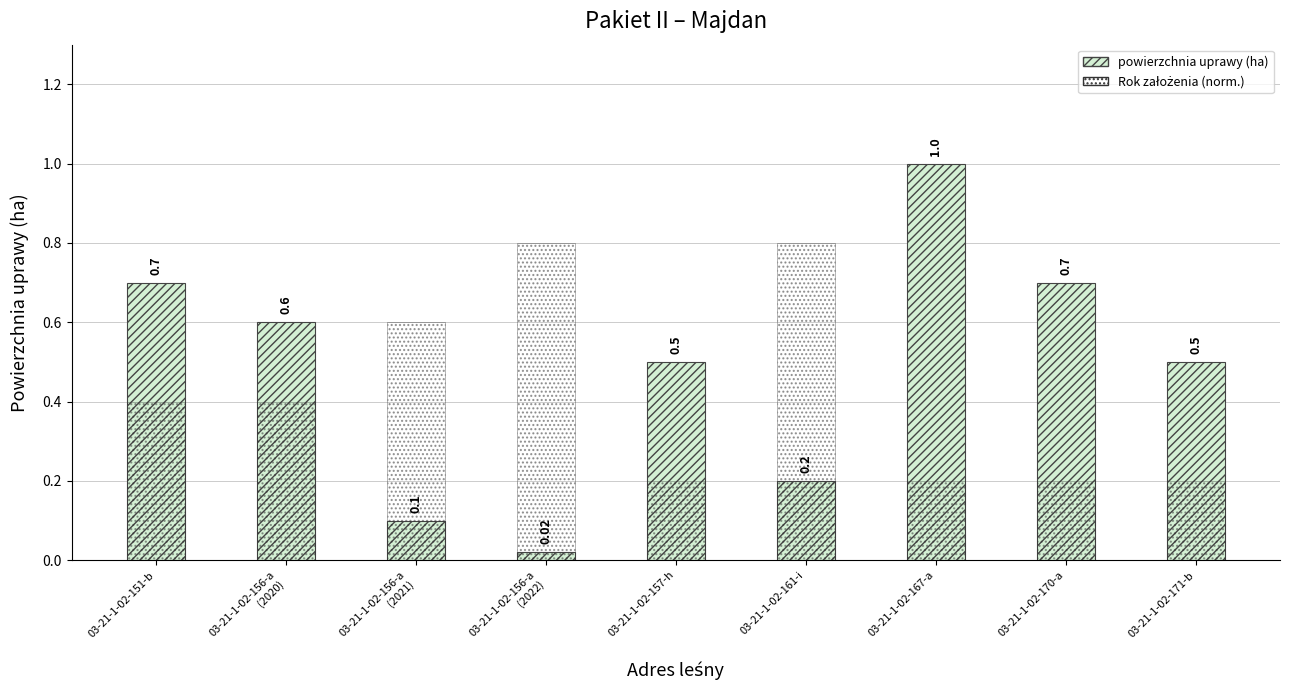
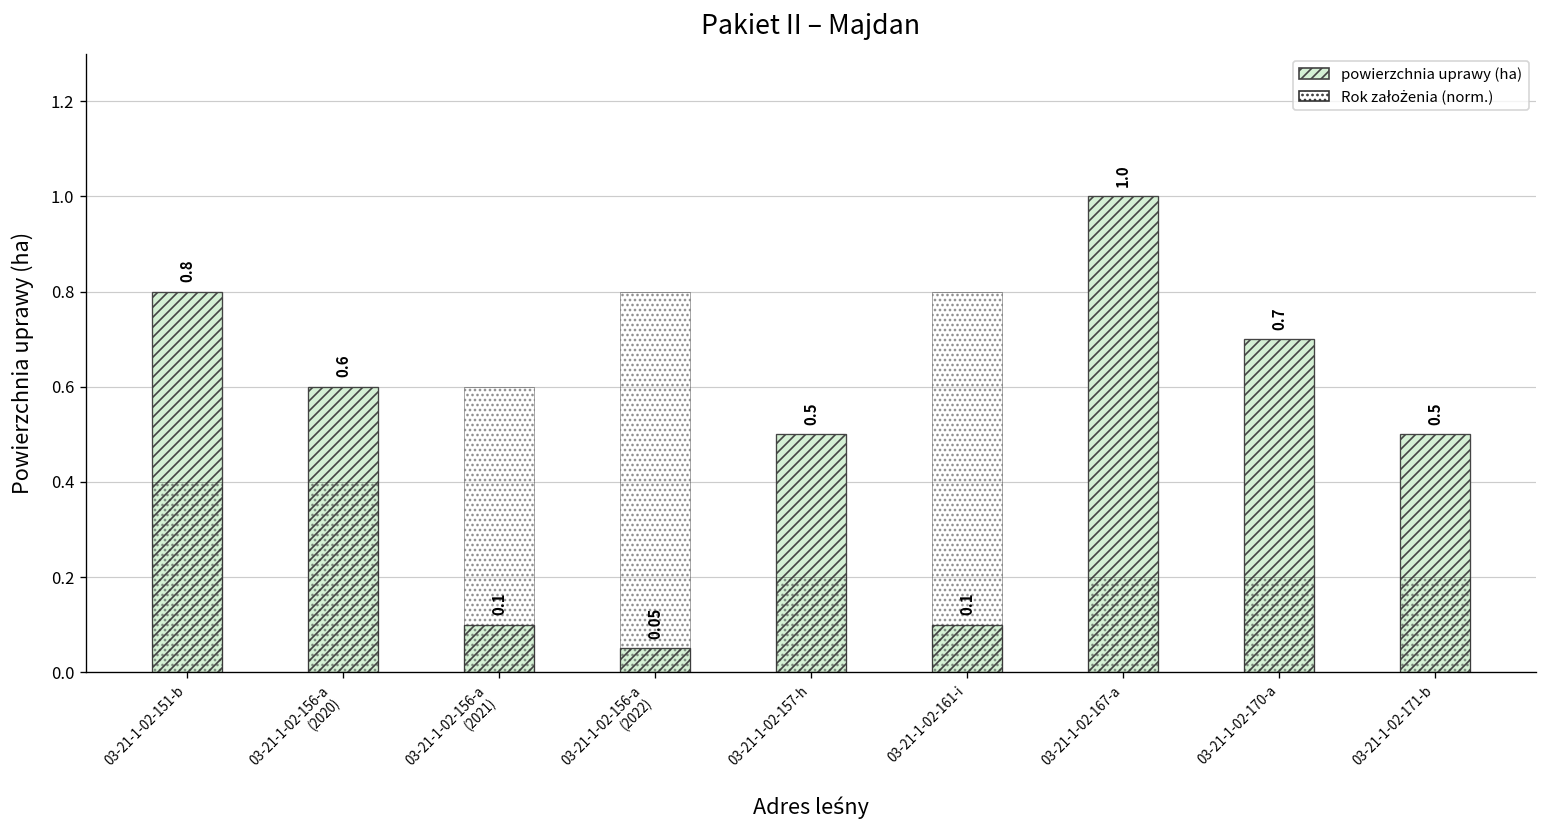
powierzchnia uprawy (ha), 03-21-1-02-151-b: 0.7 -> 0.8
powierzchnia uprawy (ha), 03-21-1-02-156-a (2022): 0.02 -> 0.05
powierzchnia uprawy (ha), 03-21-1-02-161-i: 0.2 -> 0.1
